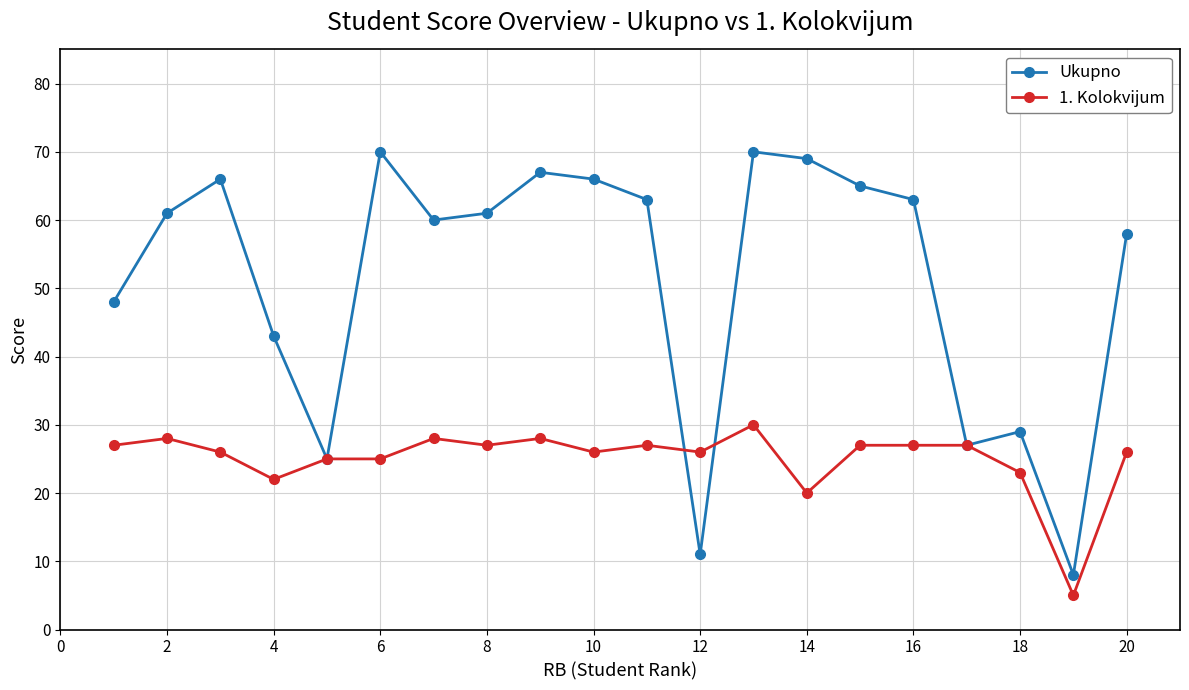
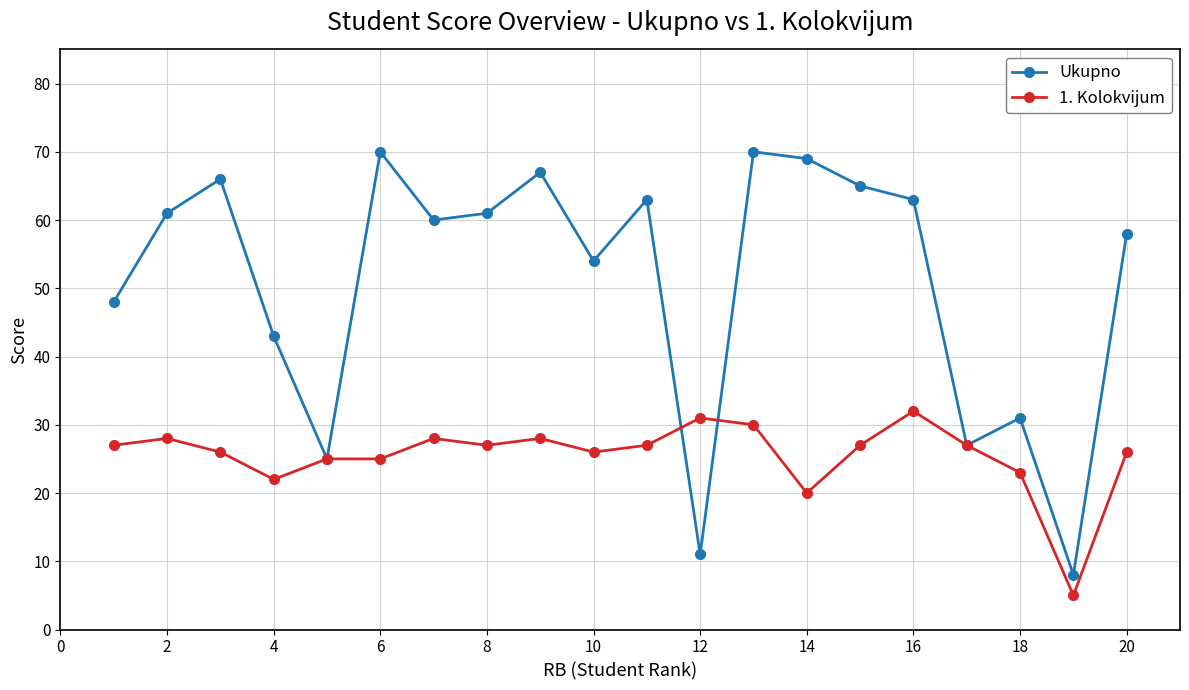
Ukupno, 10: 66 -> 54
1. Kolokvijum, 12: 26 -> 31
1. Kolokvijum, 16: 27 -> 32
Ukupno, 18: 29 -> 31
